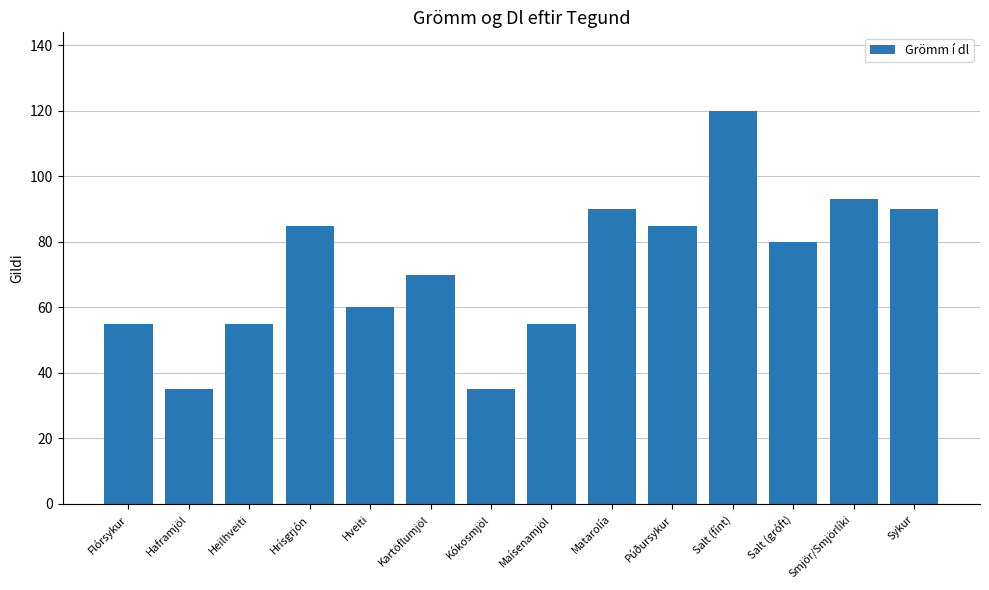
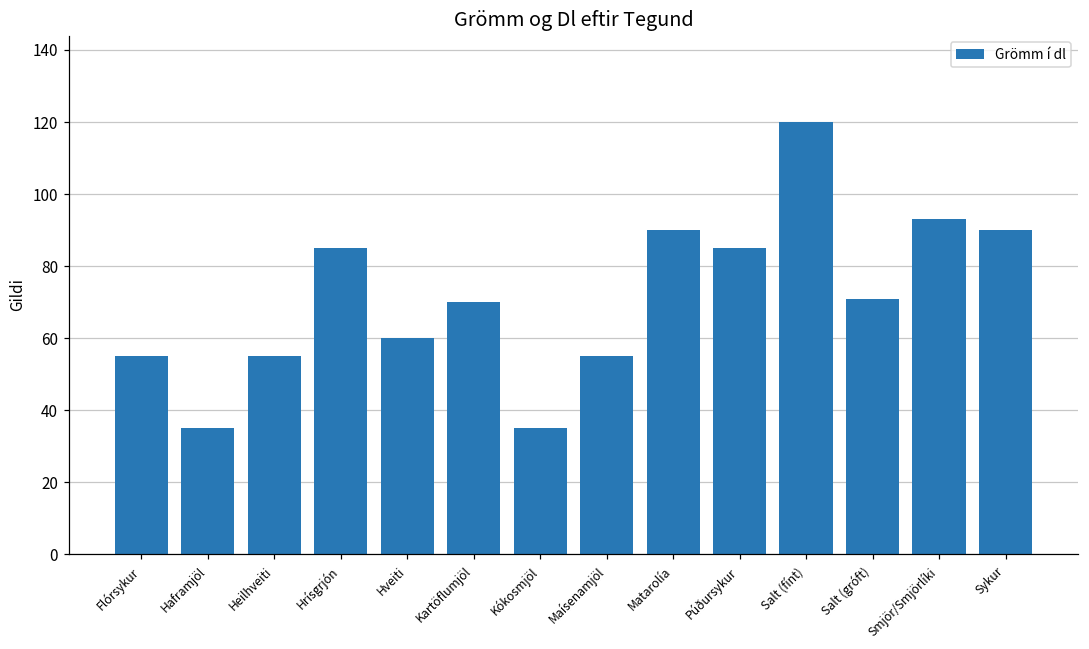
Salt (gróft): 80 -> 71
